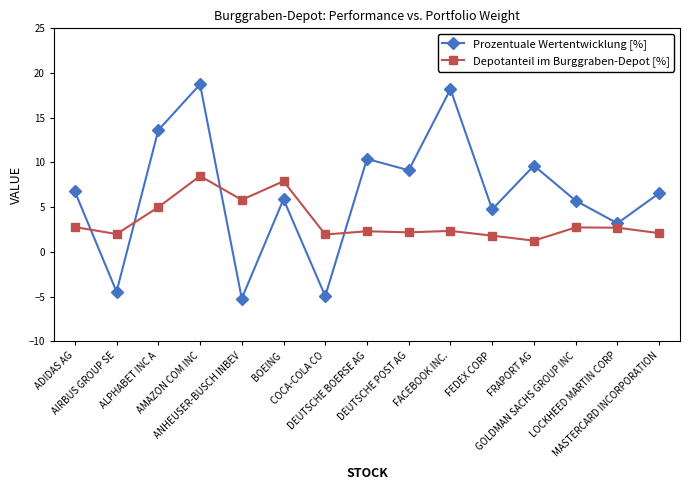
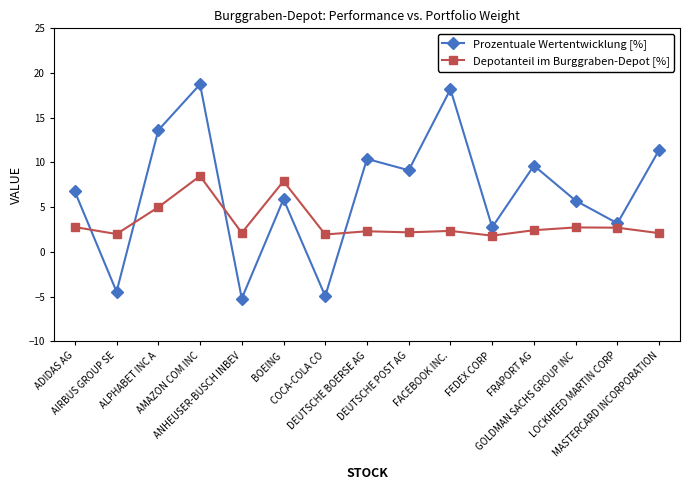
Depotanteil im Burggraben-Depot [%], ANHEUSER-BUSCH INBEV: 6 -> 2
Prozentuale Wertentwicklung [%], FEDEX CORP: 5 -> 3
Depotanteil im Burggraben-Depot [%], FRAPORT AG: 1 -> 2
Prozentuale Wertentwicklung [%], MASTERCARD INCORPORATION: 7 -> 11
